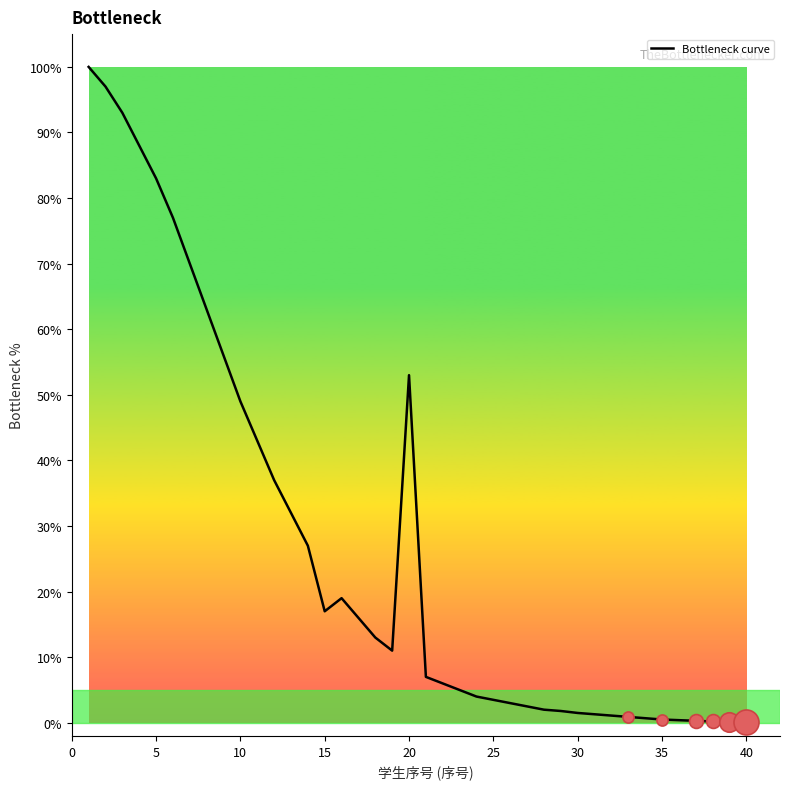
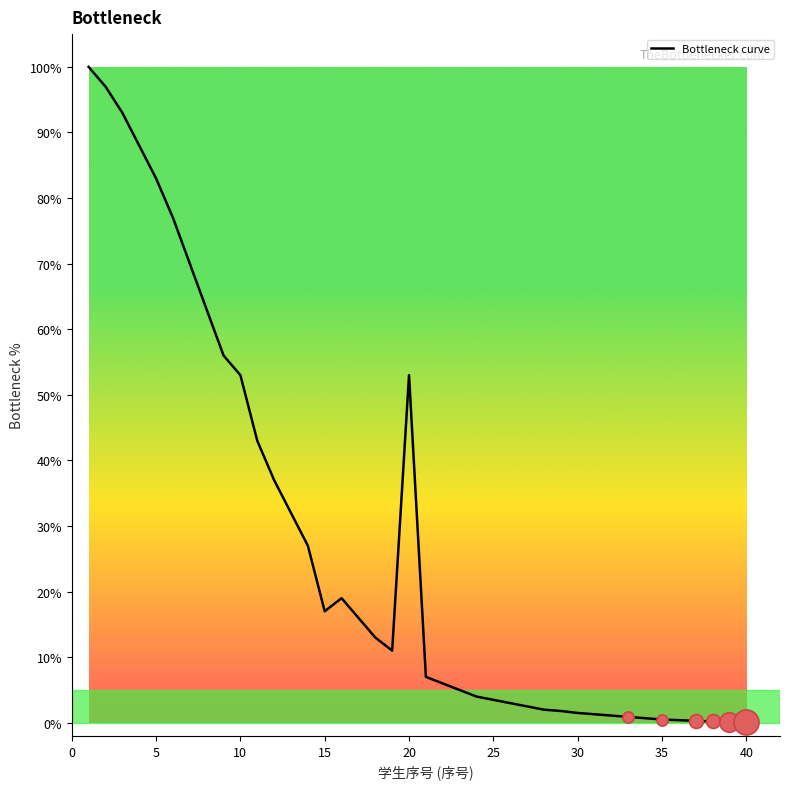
Bottleneck curve, 10: 49% -> 53%
